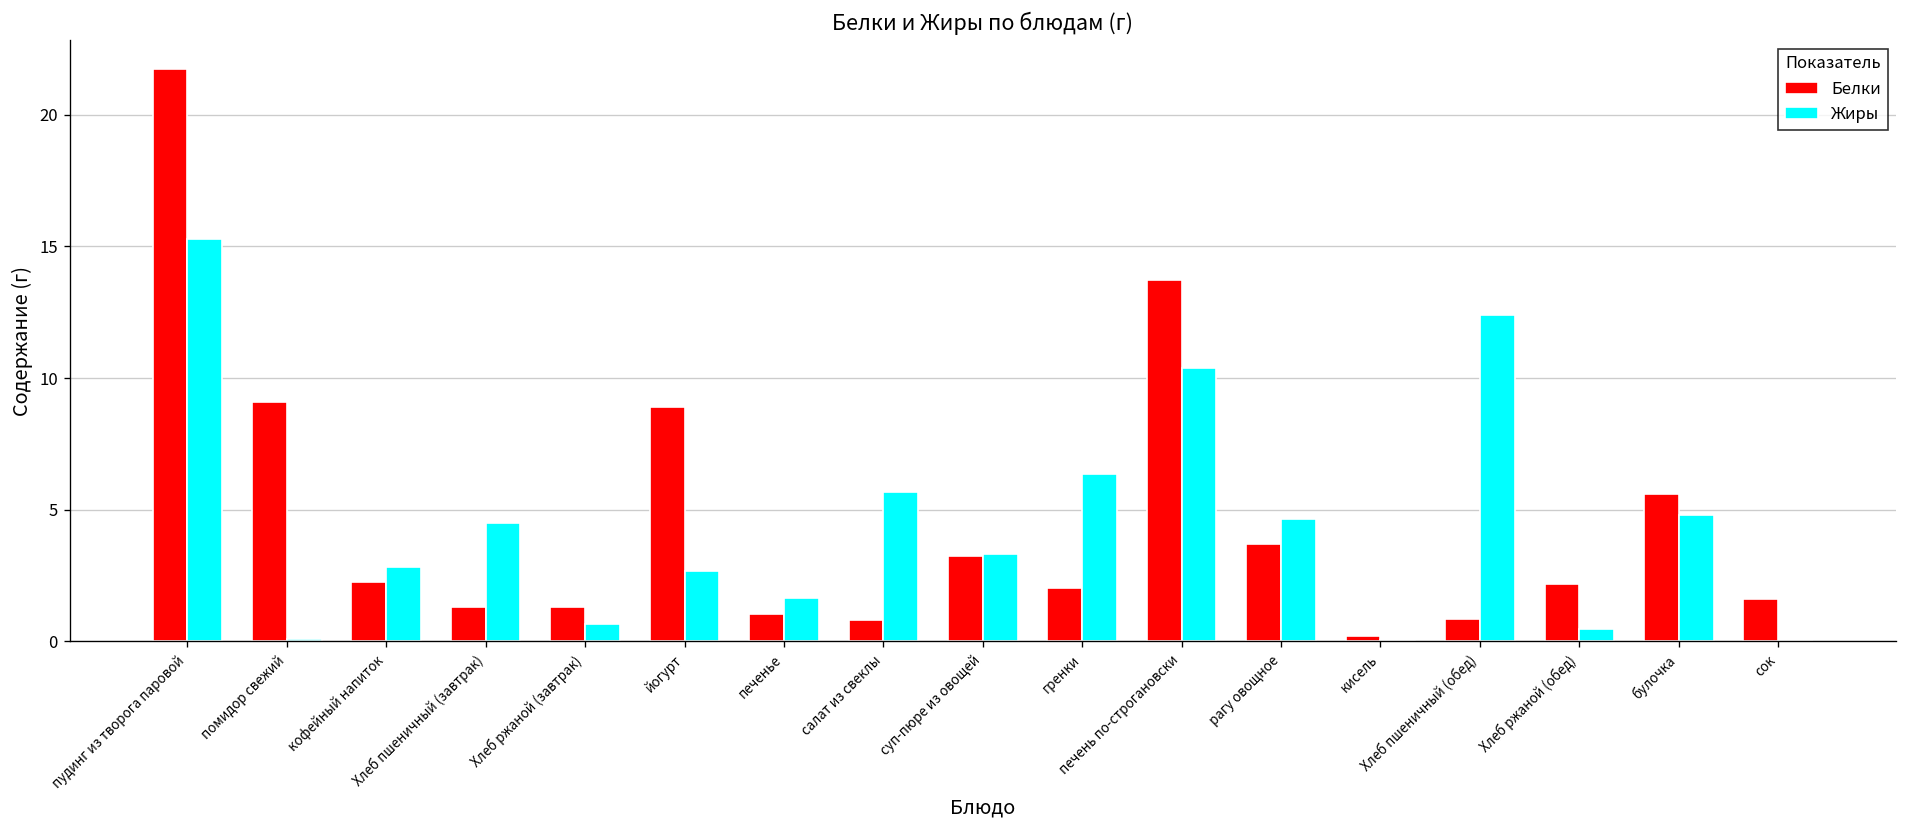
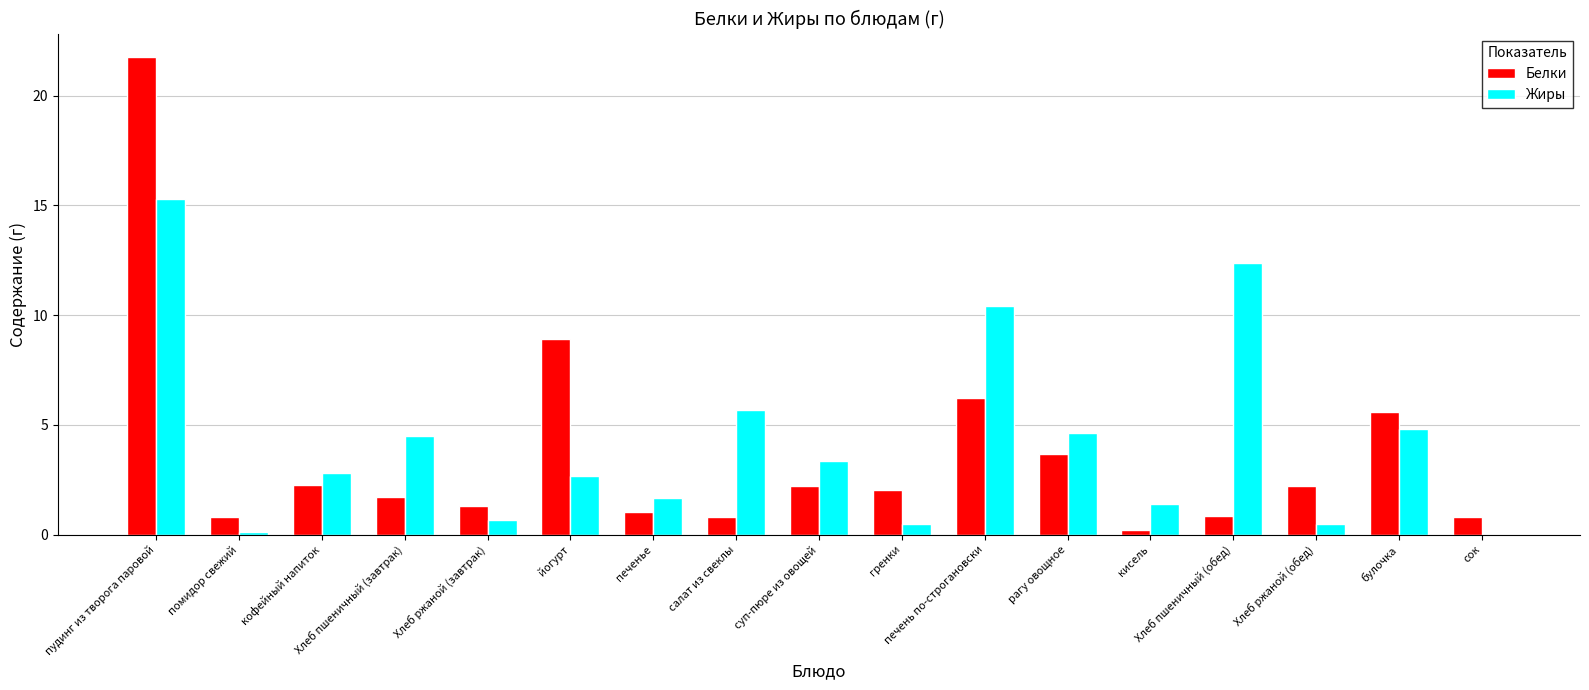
Белки, помидор свежий: 9.1 -> 0.8
Белки, Хлеб пшеничный (завтрак): 1.3 -> 1.7
Белки, суп-пюре из овощей: 3.3 -> 2.2
Жиры, гренки: 6.4 -> 0.5
Белки, печень по-строгановски: 13.7 -> 6.2
Жиры, кисель: 0.1 -> 1.4
Белки, сок: 1.6 -> 0.8
